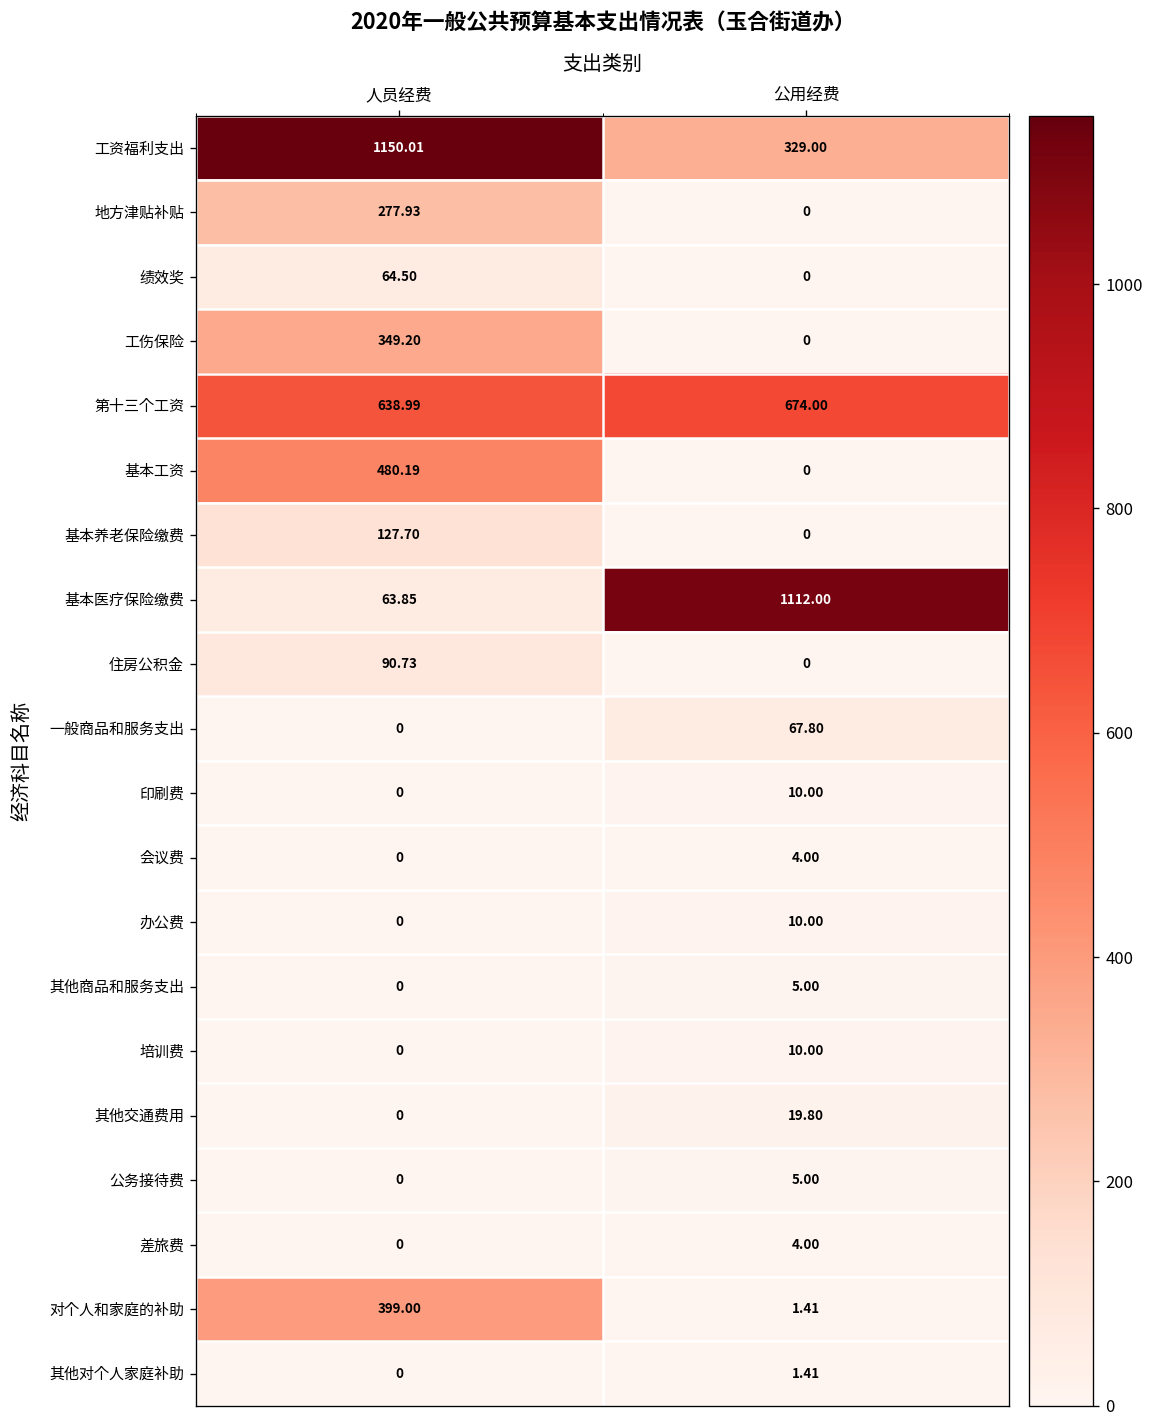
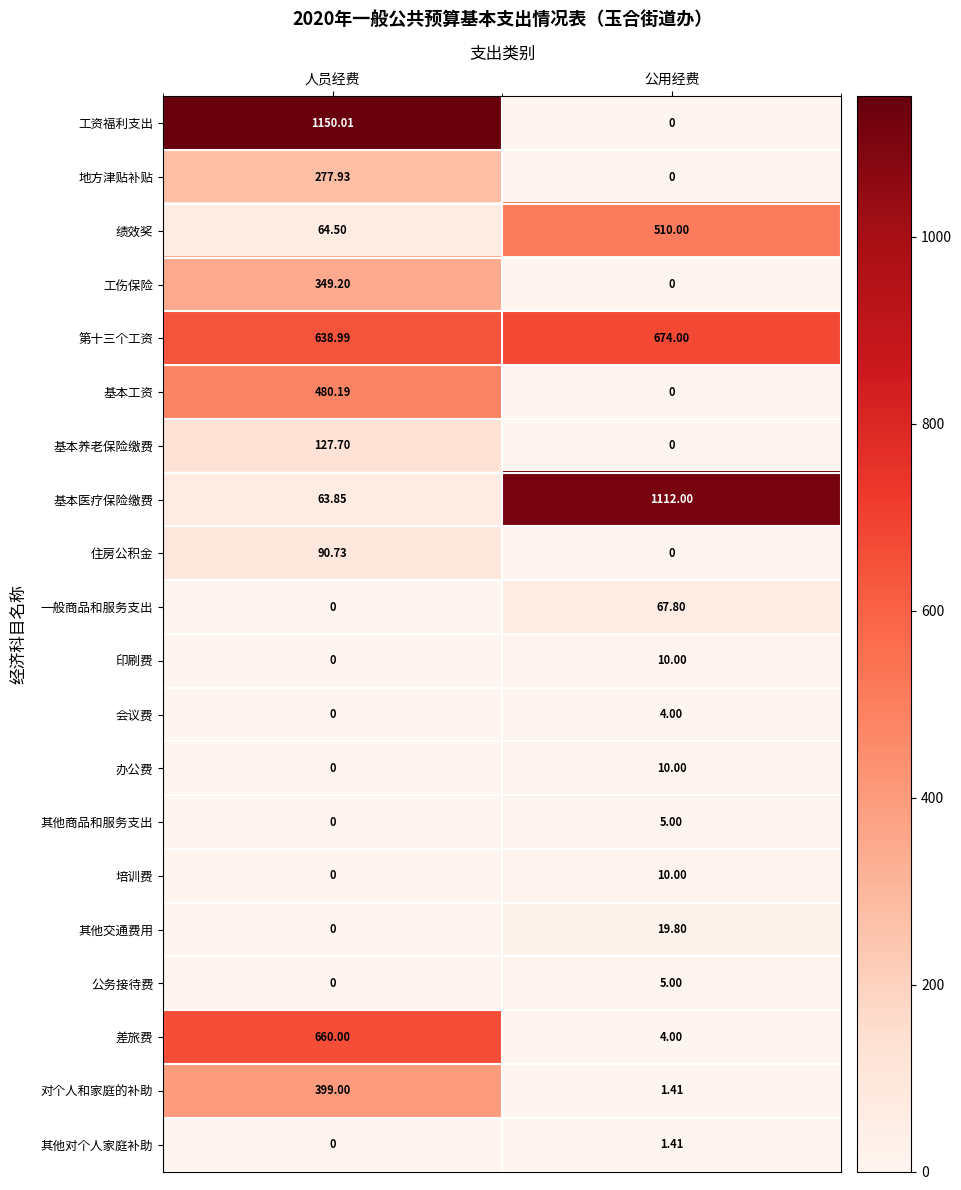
工资福利支出, 公用经费: 329.00 -> 0
绩效奖, 公用经费: 0 -> 510.00
差旅费, 人员经费: 0 -> 660.00
